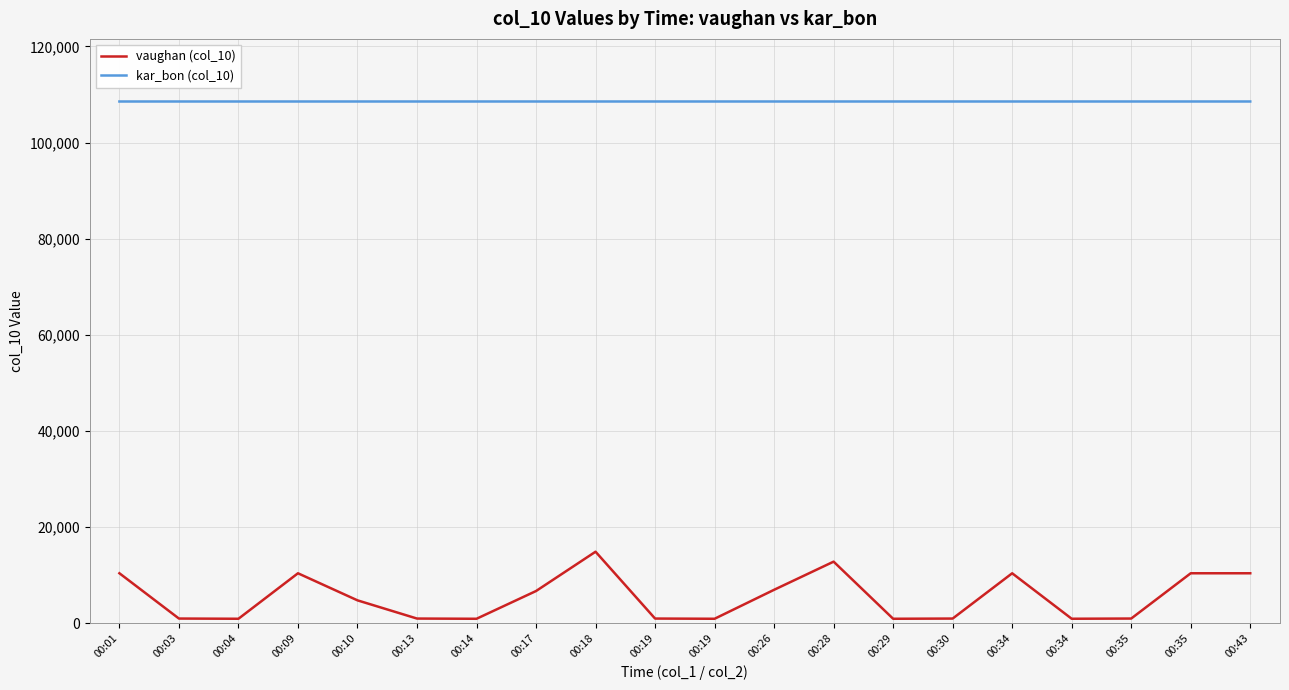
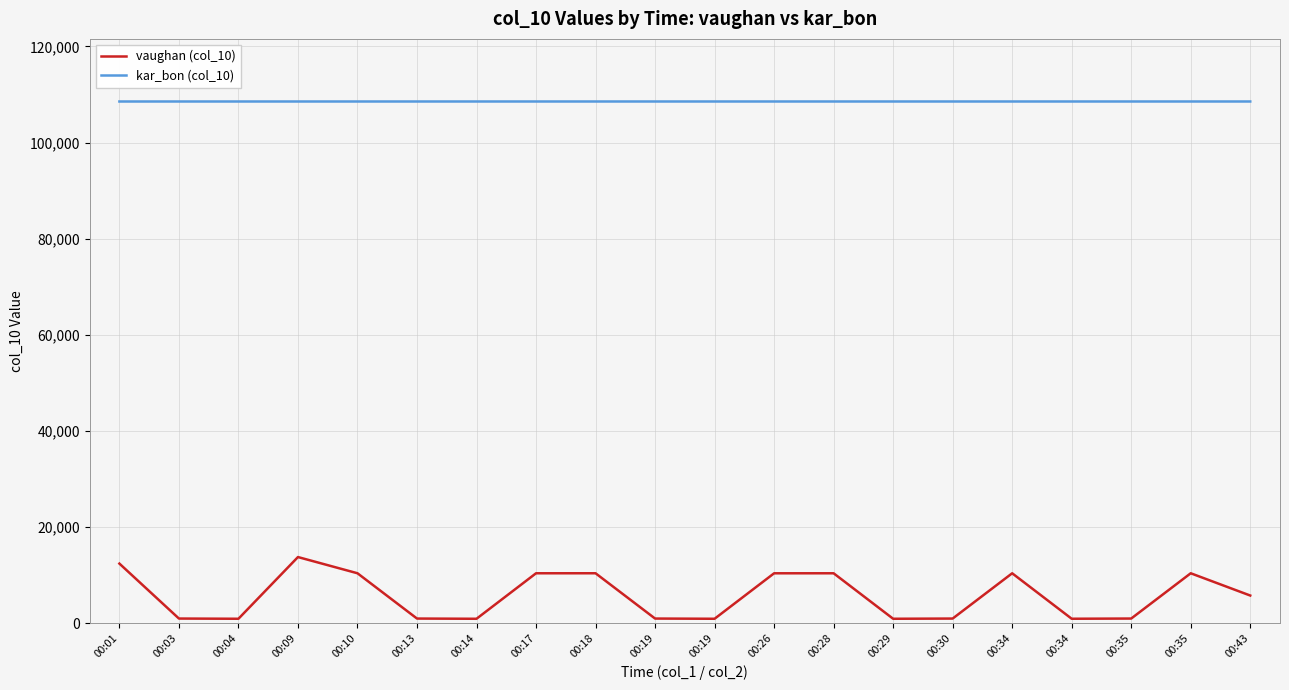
vaughan (col_10), 00:01: 10,000 -> 12,000
vaughan (col_10), 00:09: 10,000 -> 14,000
vaughan (col_10), 00:10: 5,000 -> 10,000
vaughan (col_10), 00:17: 7,000 -> 10,000
vaughan (col_10), 00:18: 15,000 -> 10,000
vaughan (col_10), 00:26: 7,000 -> 10,000
vaughan (col_10), 00:28: 13,000 -> 10,000
vaughan (col_10), 00:43: 10,000 -> 6,000
